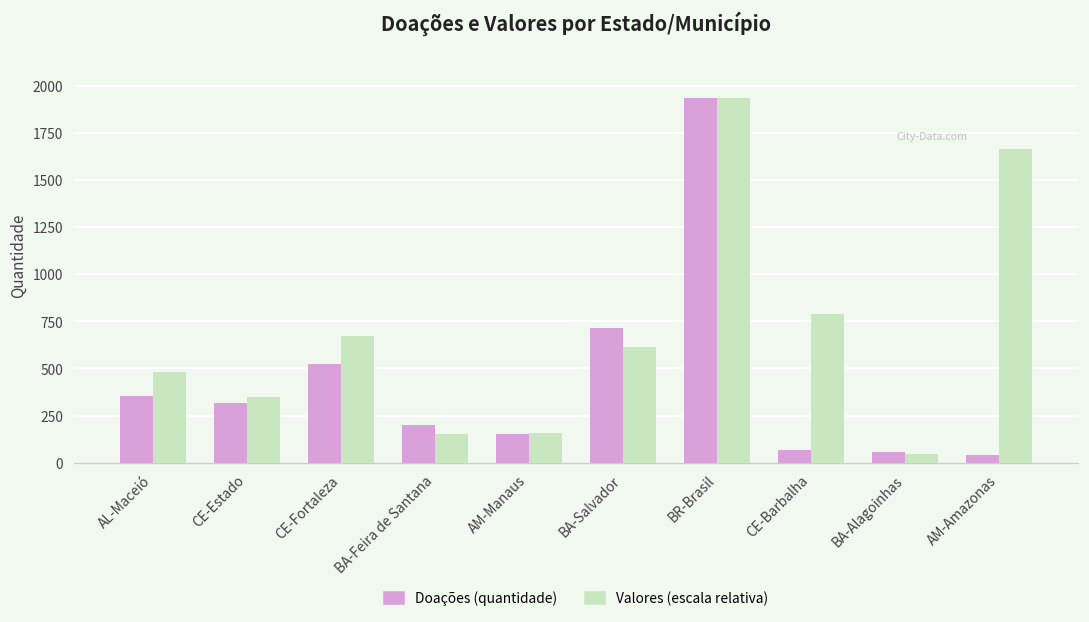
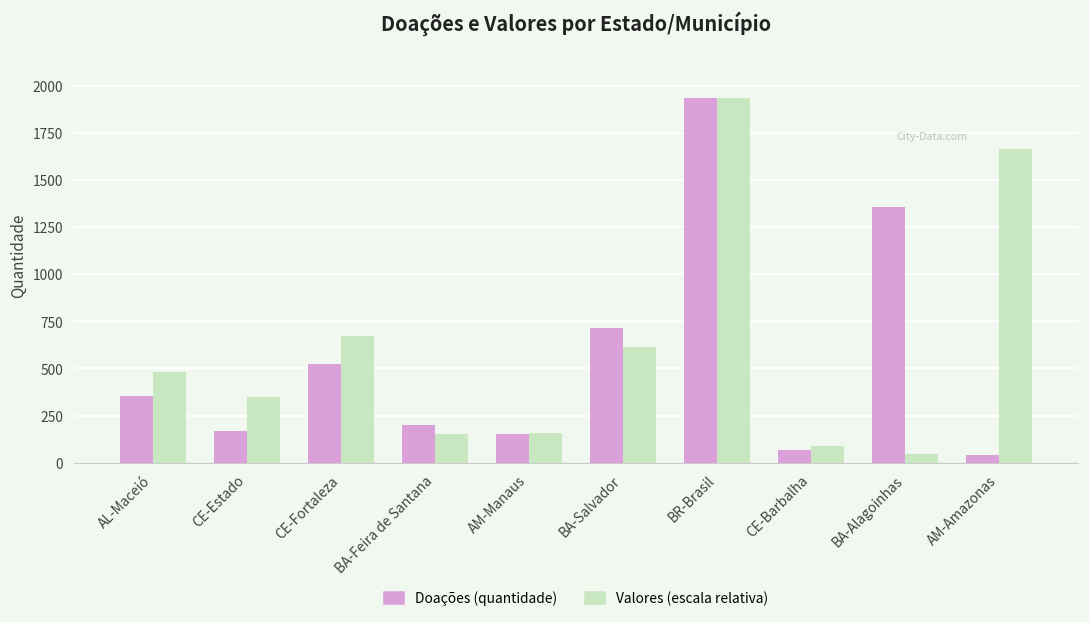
Doações (quantidade), CE-Estado: 320 -> 170
Valores (escala relativa), CE-Barbalha: 790 -> 90
Doações (quantidade), BA-Alagoinhas: 60 -> 1360
